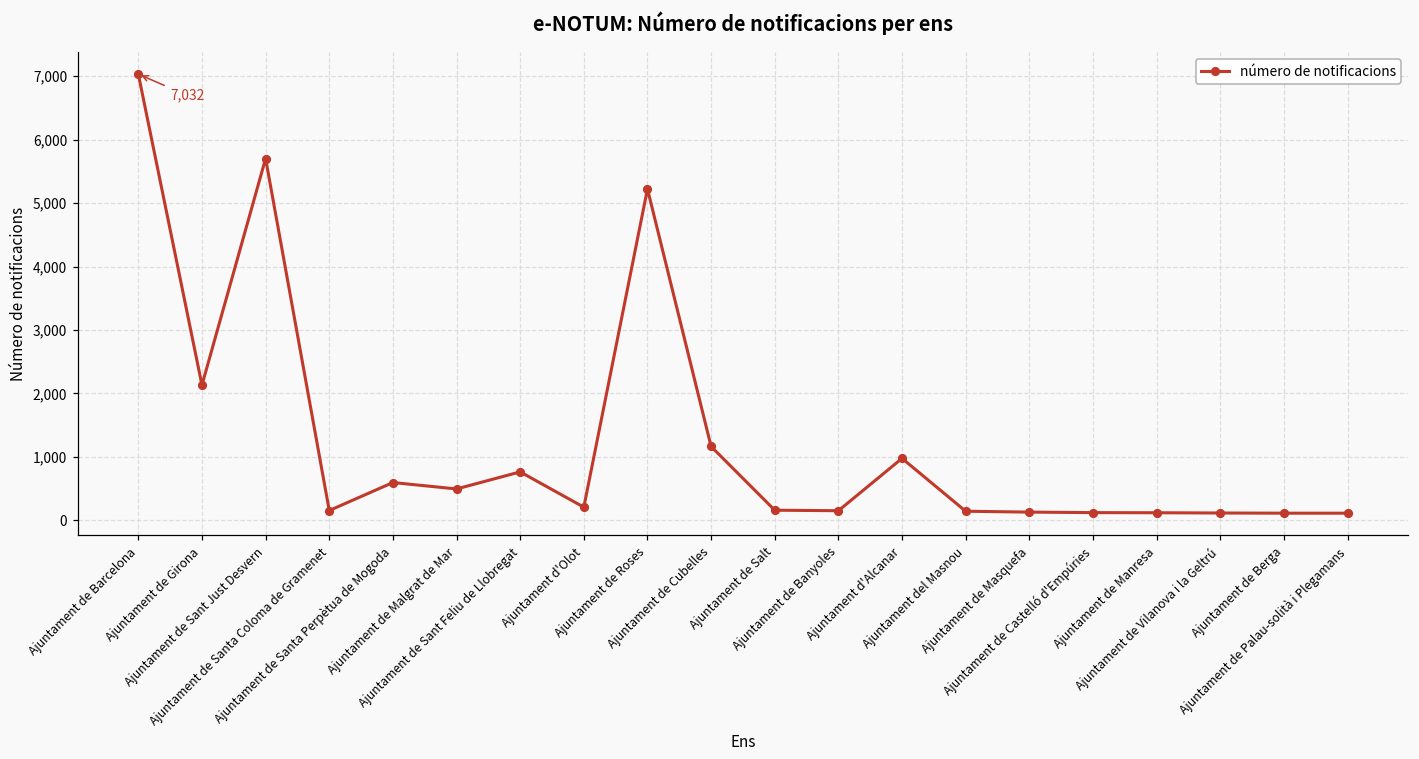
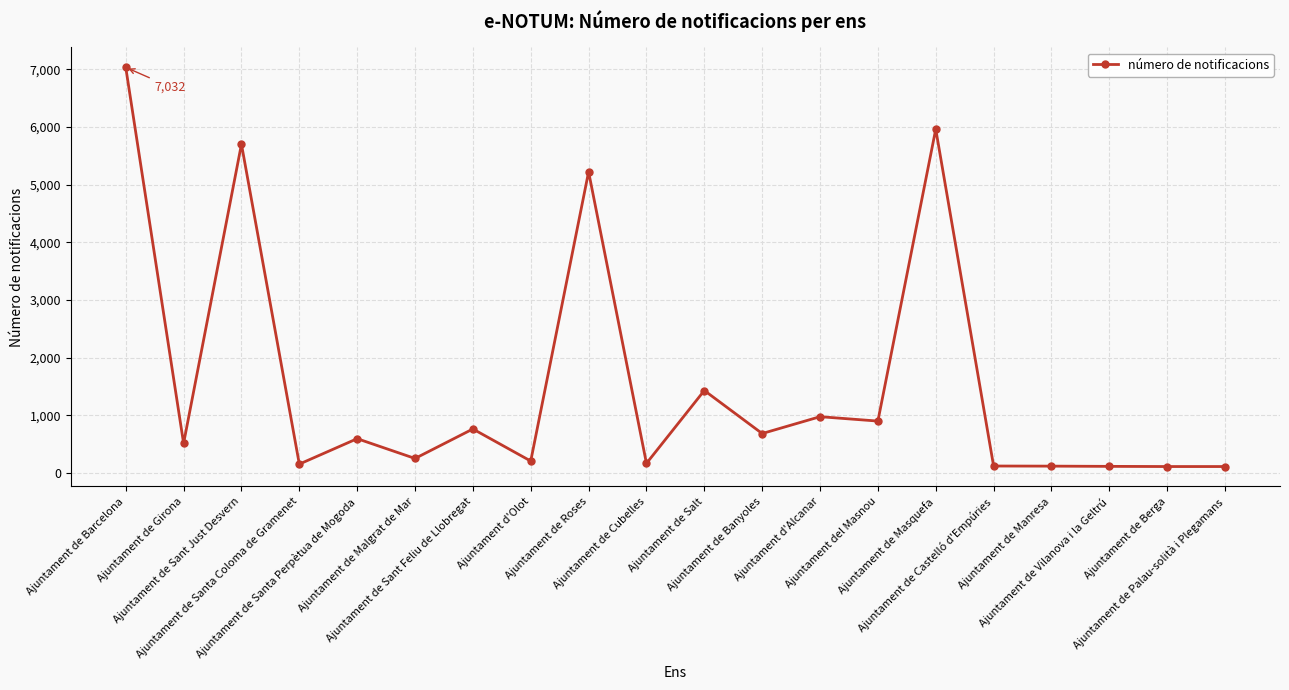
Ajuntament de Girona: 2,100 -> 500
Ajuntament de Malgrat de Mar: 500 -> 300
Ajuntament de Cubelles: 1,200 -> 200
Ajuntament de Salt: 200 -> 1,400
Ajuntament de Banyoles: 200 -> 700
Ajuntament del Masnou: 100 -> 900
Ajuntament de Masquefa: 100 -> 6,000
